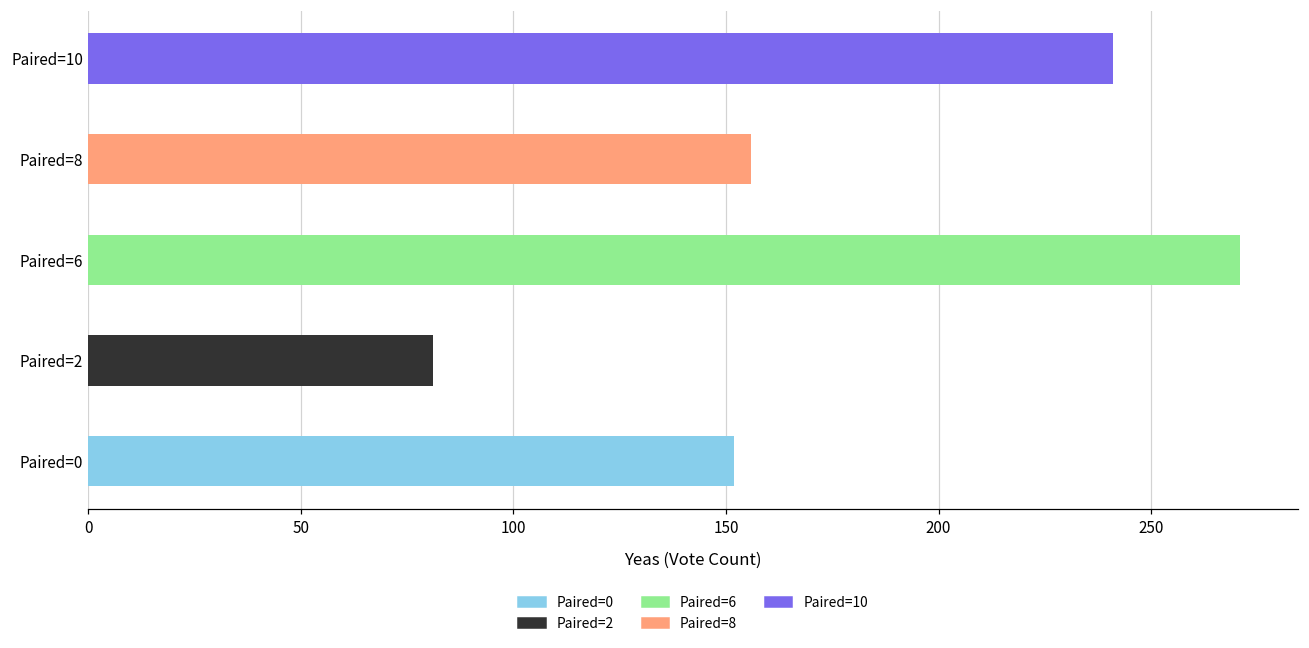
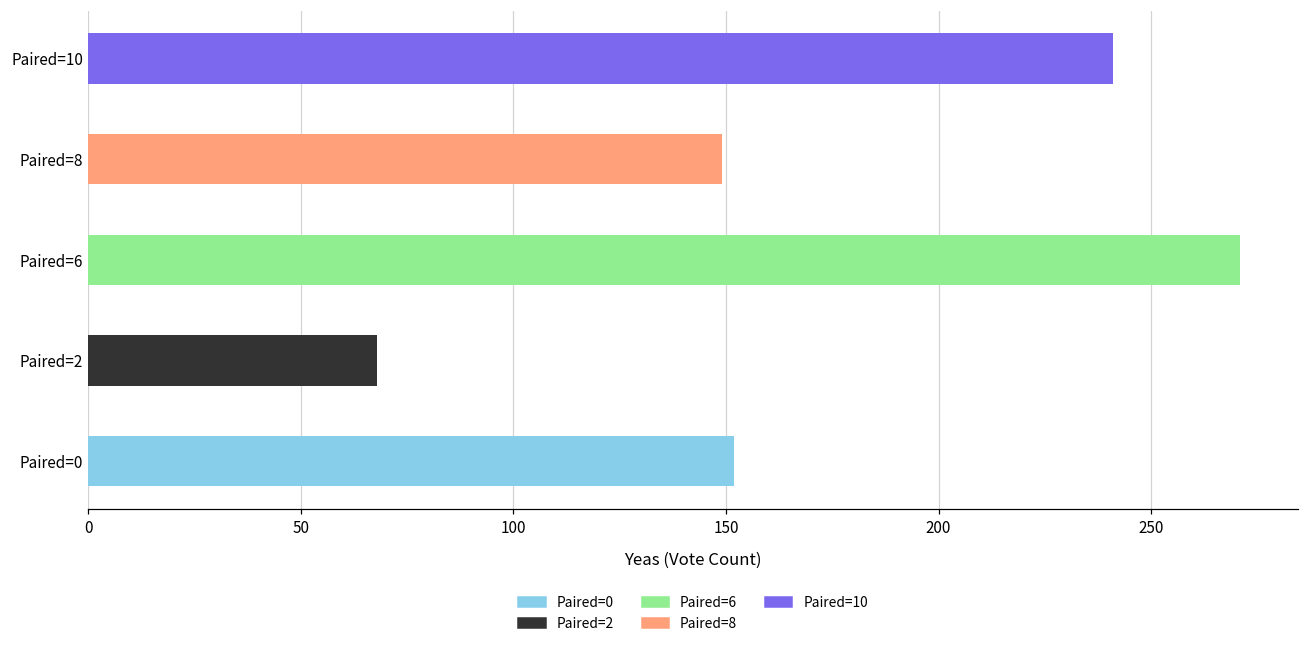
Paired=8: 156 -> 149
Paired=2: 81 -> 68
